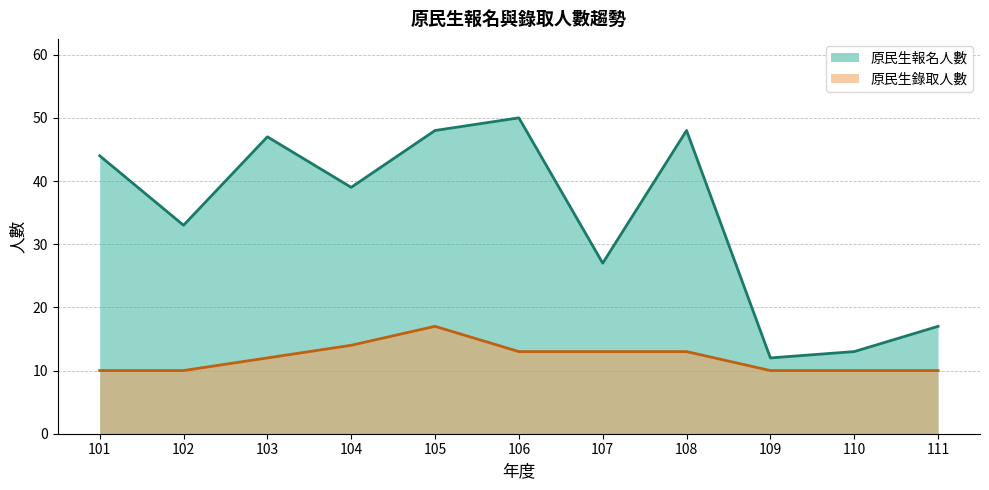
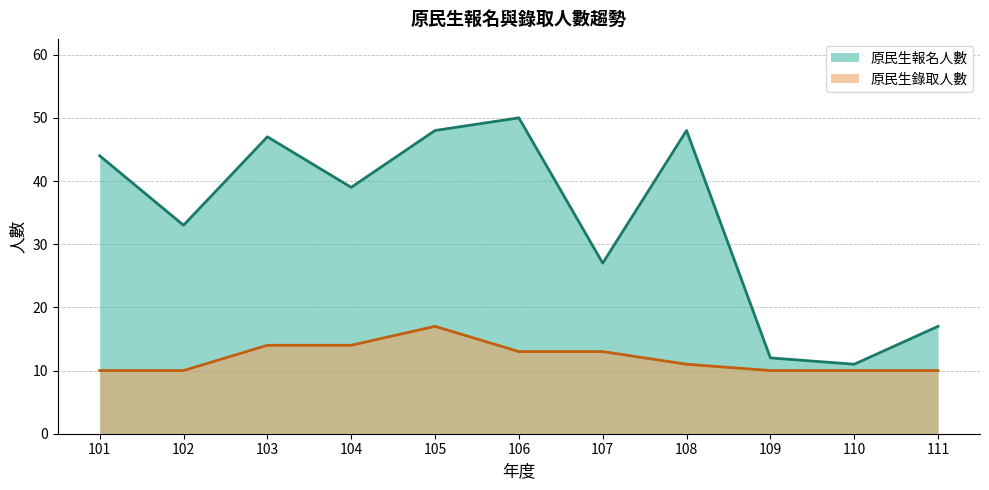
原民生錄取人數, 103: 12 -> 14
原民生錄取人數, 108: 13 -> 11
原民生報名人數, 110: 13 -> 11
